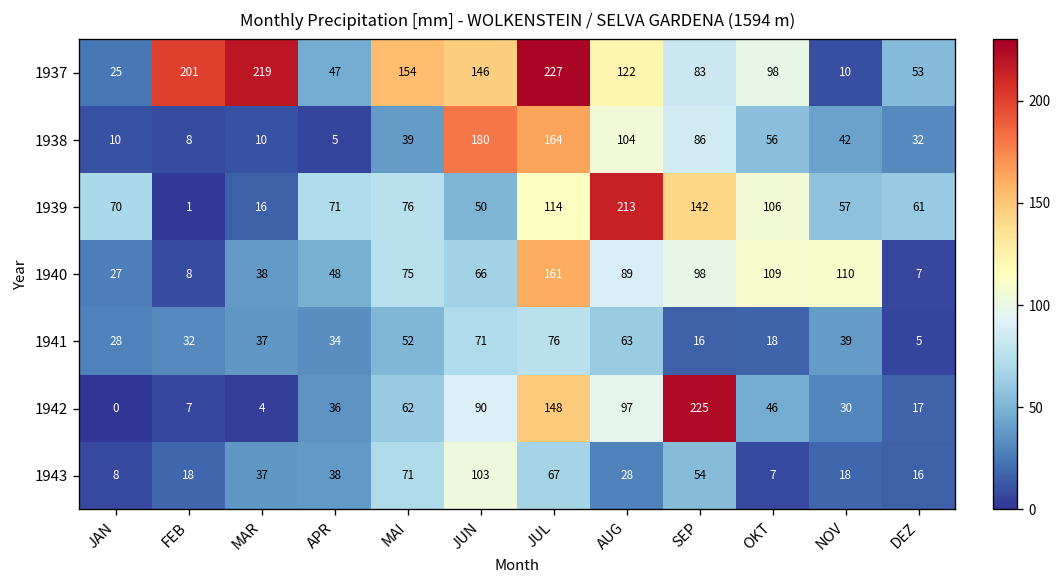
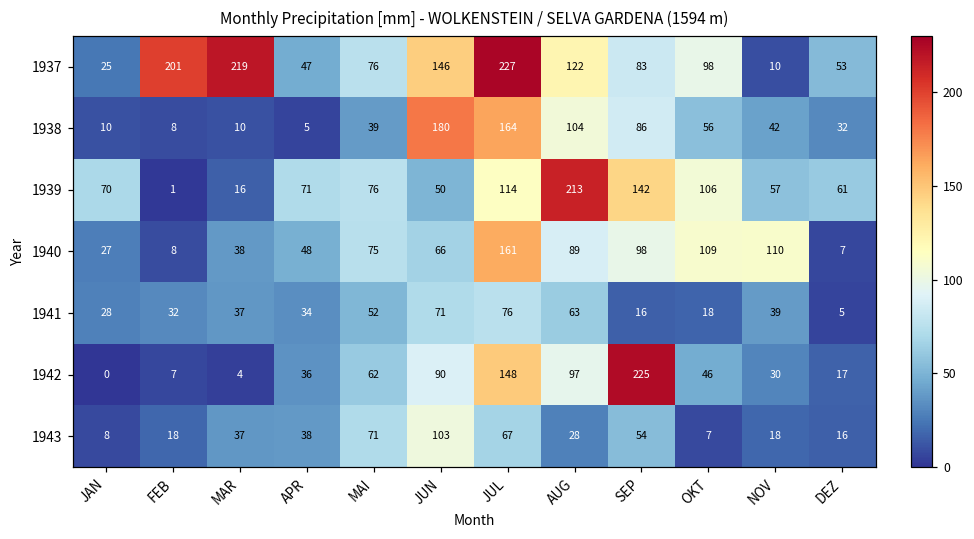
1937, MAI: 154 -> 76
